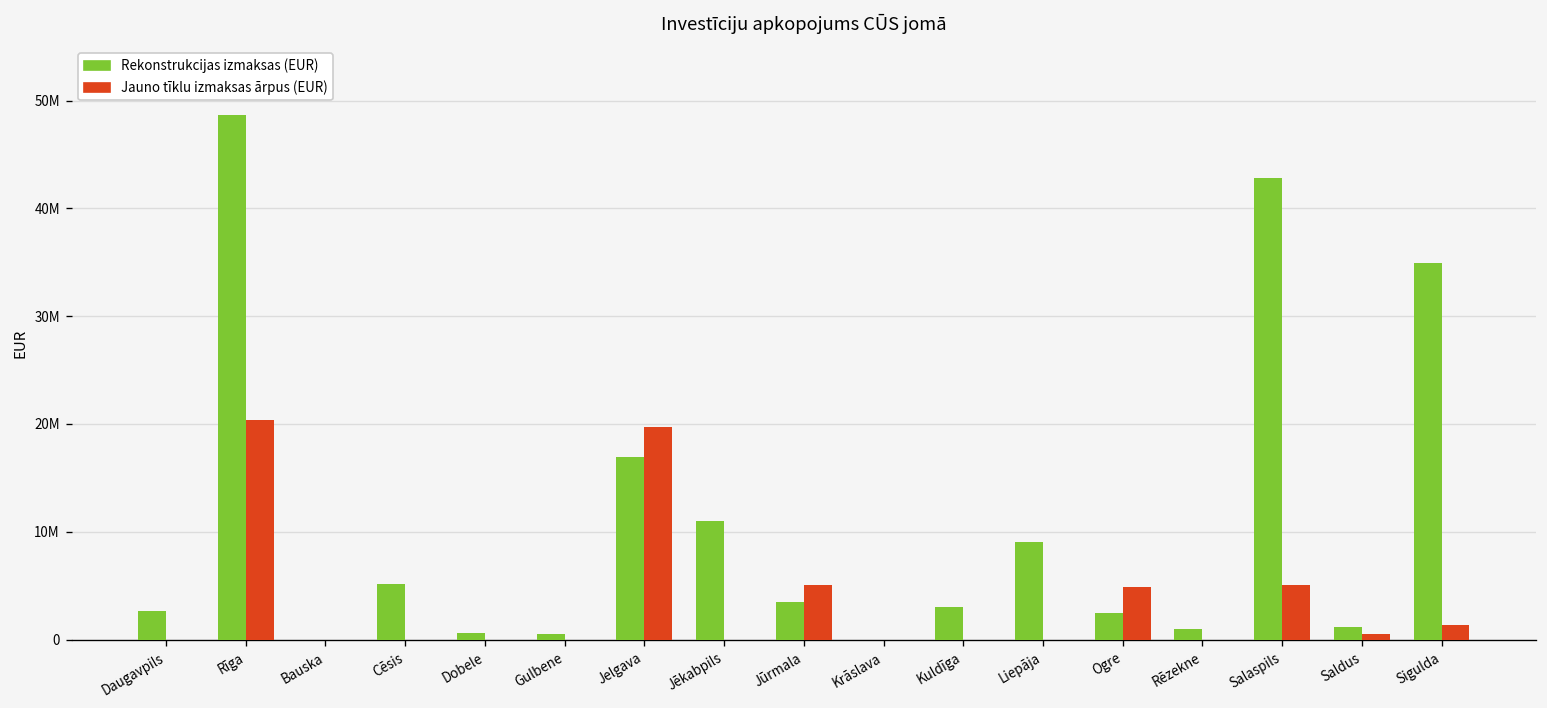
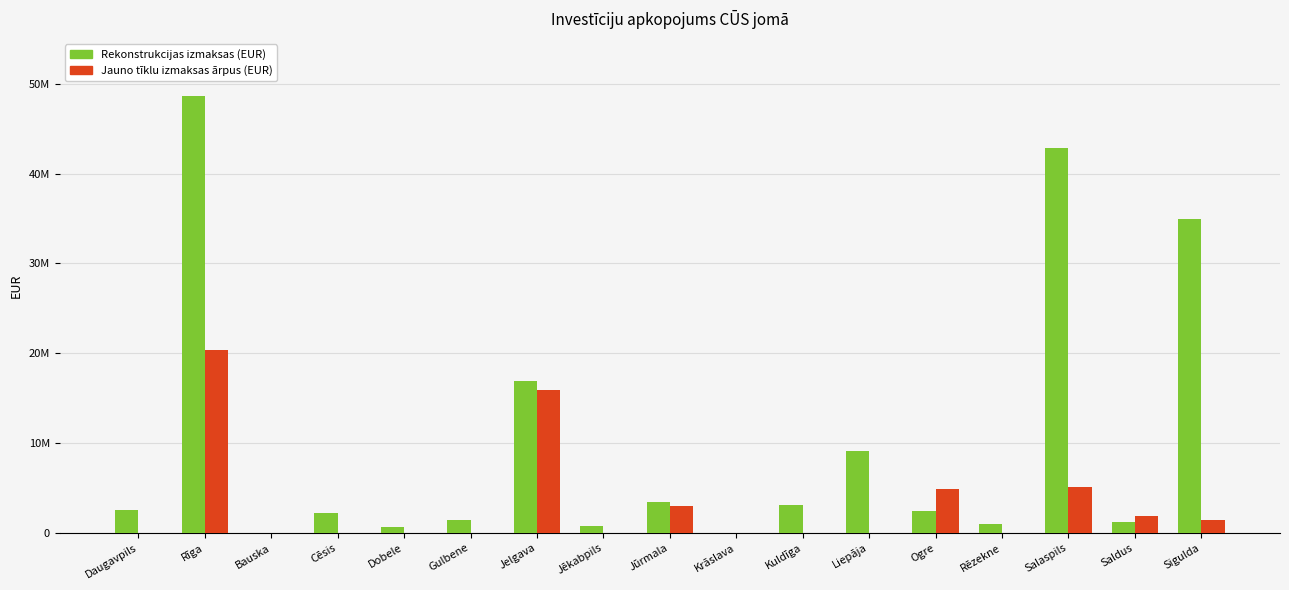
Rekonstrukcijas izmaksas (EUR), Cēsis: 5000000 -> 2000000
Rekonstrukcijas izmaksas (EUR), Gulbene: 500000 -> 1400000
Jauno tīklu izmaksas ārpus (EUR), Jelgava: 20000000 -> 16000000
Rekonstrukcijas izmaksas (EUR), Jēkabpils: 11000000 -> 1000000
Jauno tīklu izmaksas ārpus (EUR), Jūrmala: 5000000 -> 3000000
Jauno tīklu izmaksas ārpus (EUR), Saldus: 1000000 -> 2000000
